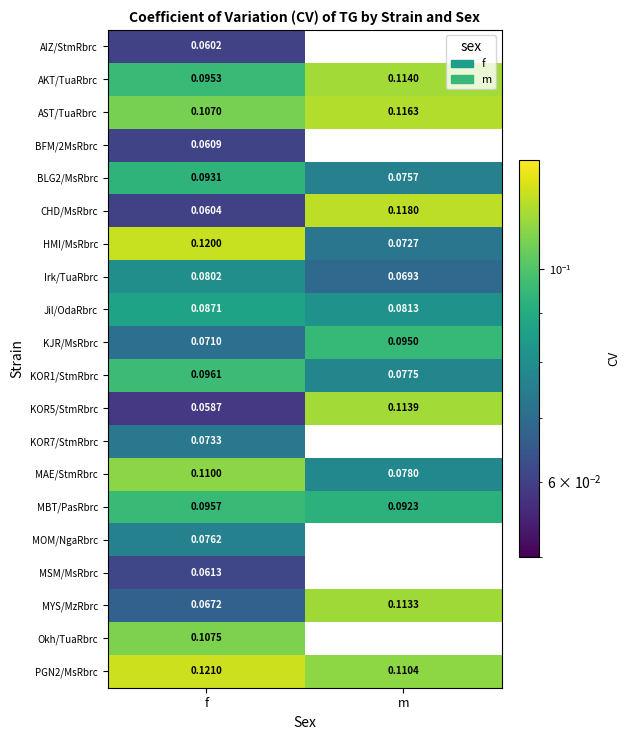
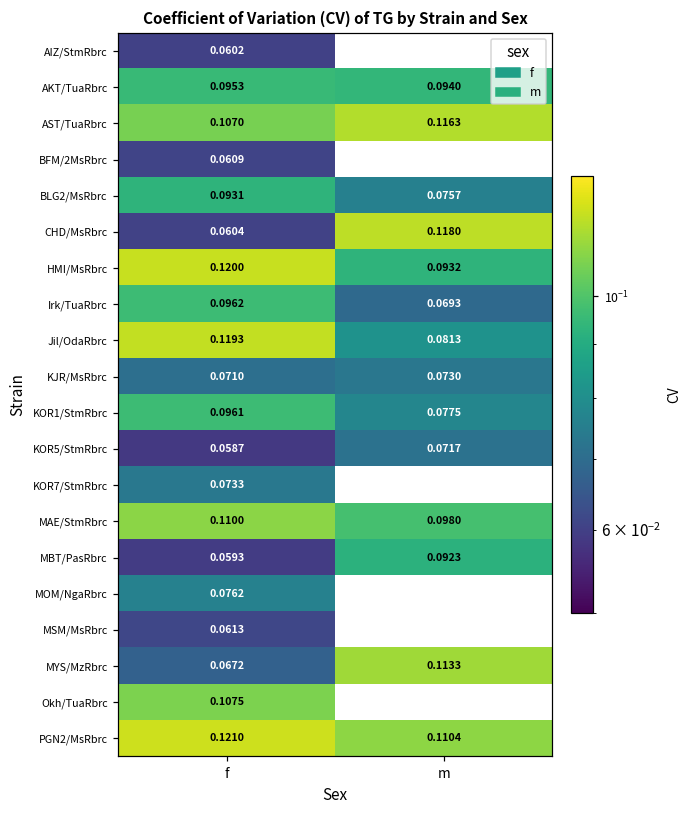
AKT/TuaRbrc, m: 0.1140 -> 0.0940
HMI/MsRbrc, m: 0.0727 -> 0.0932
Irk/TuaRbrc, f: 0.0802 -> 0.0962
Jil/OdaRbrc, f: 0.0871 -> 0.1193
KJR/MsRbrc, m: 0.0950 -> 0.0730
KOR5/StmRbrc, m: 0.1139 -> 0.0717
MAE/StmRbrc, m: 0.0780 -> 0.0980
MBT/PasRbrc, f: 0.0957 -> 0.0593
